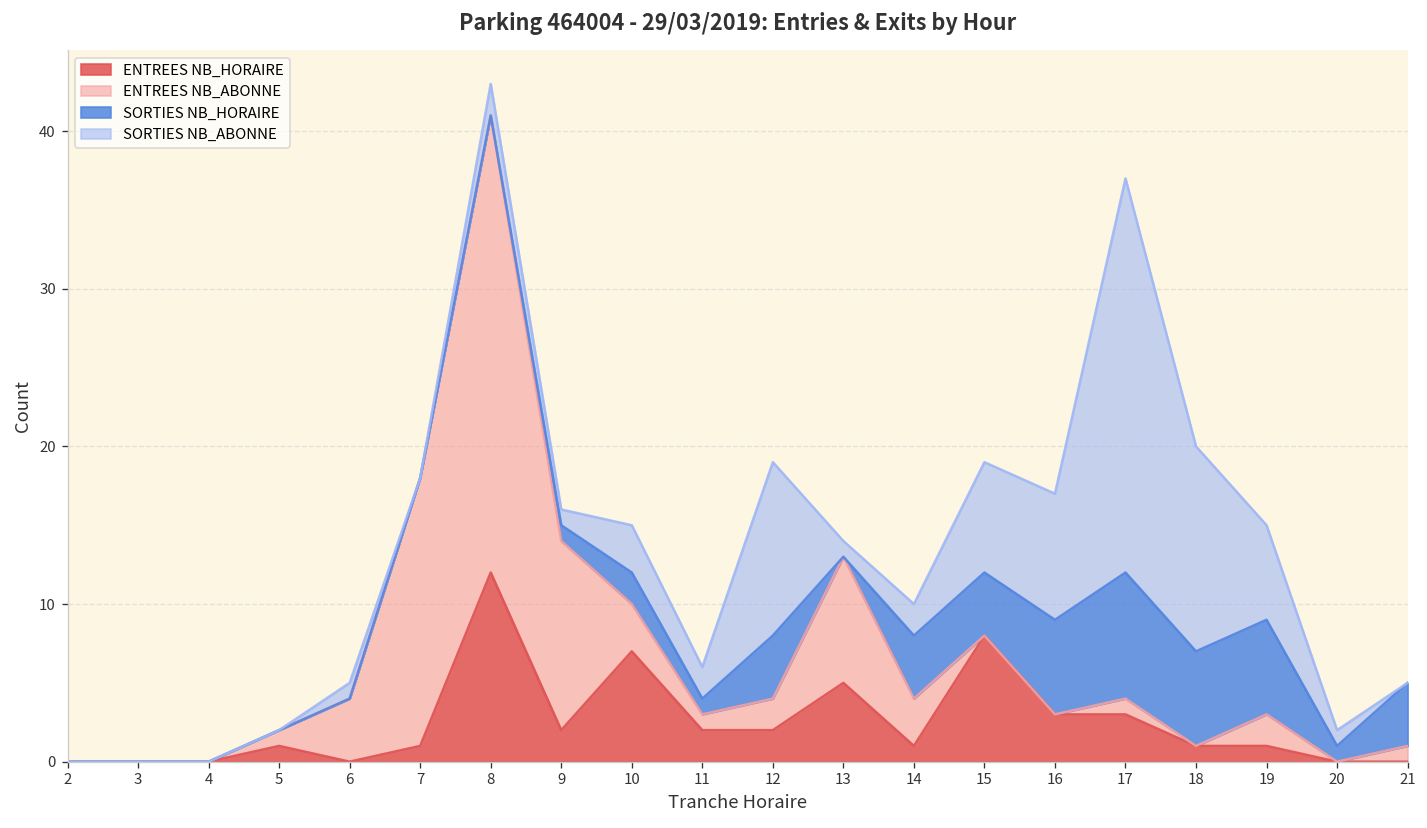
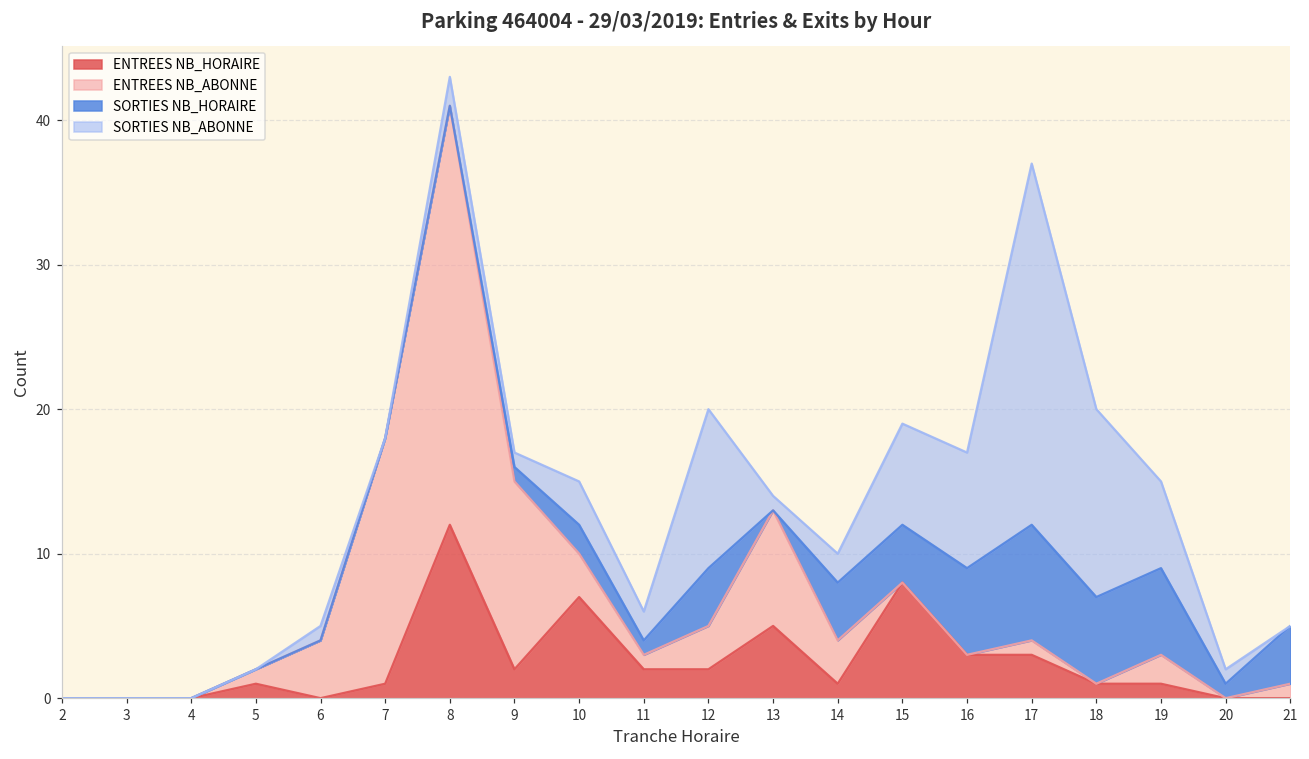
ENTREES NB_ABONNE, 9: 12 -> 13
ENTREES NB_ABONNE, 12: 2 -> 3
